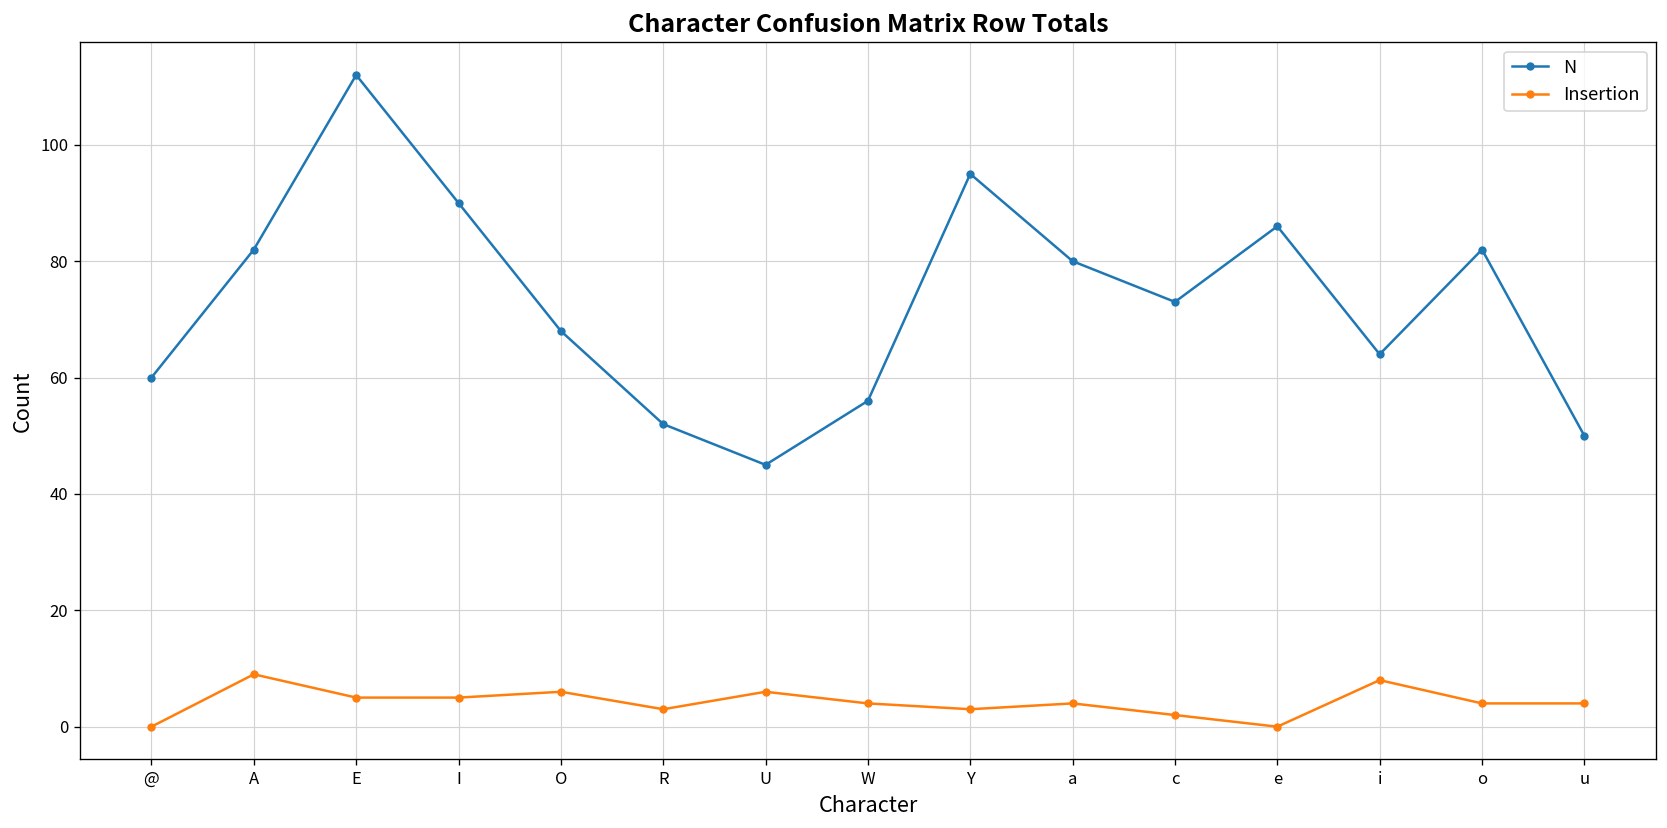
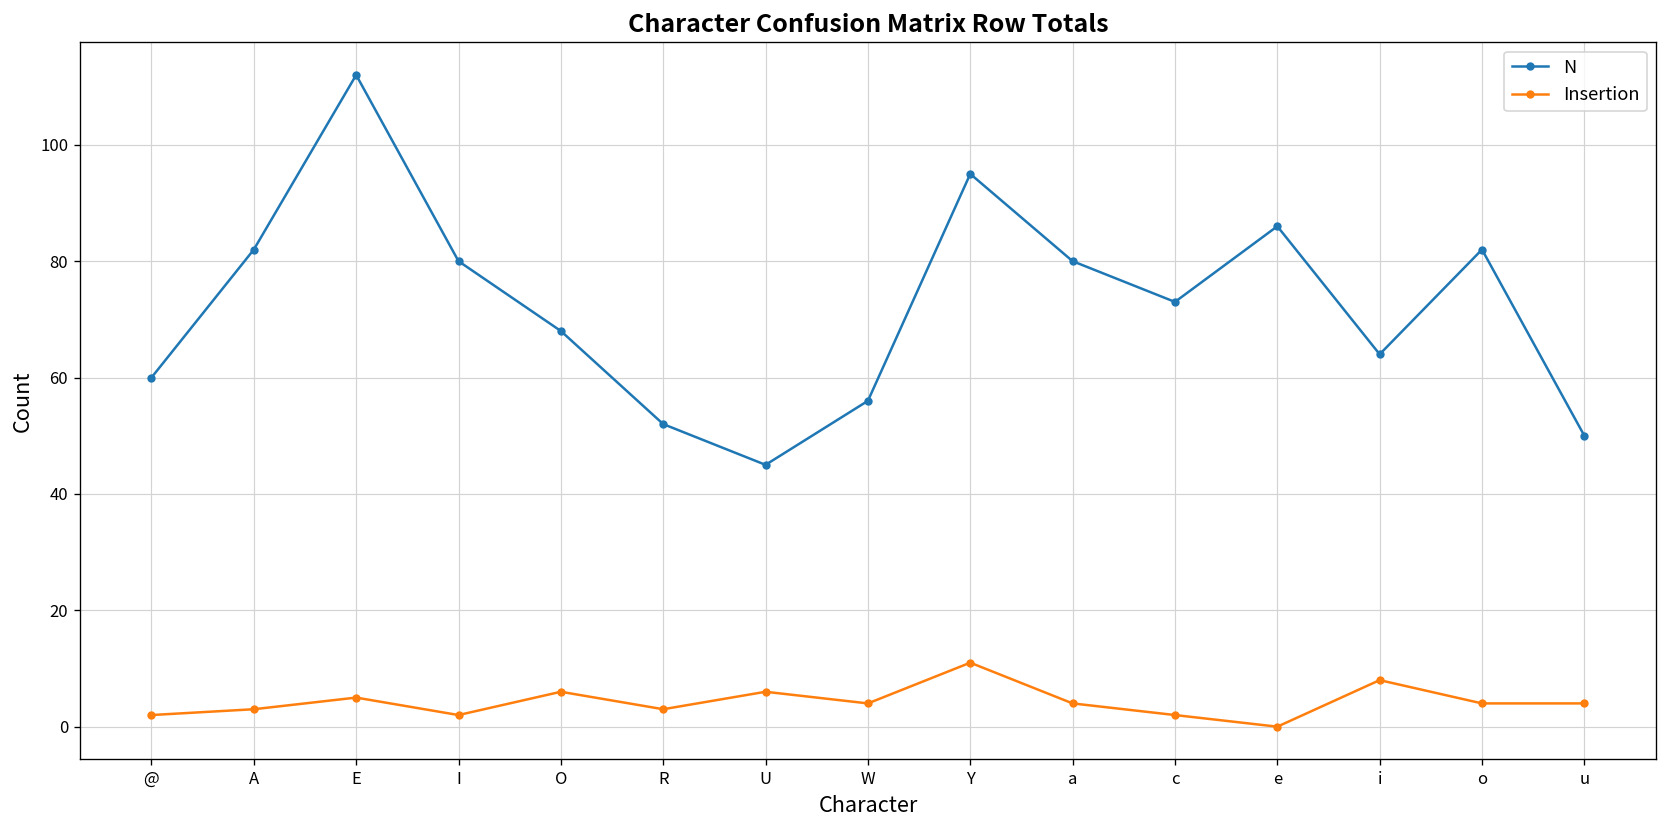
Insertion, @: 0 -> 2
Insertion, A: 9 -> 3
N, I: 90 -> 80
Insertion, I: 5 -> 2
Insertion, Y: 3 -> 11
